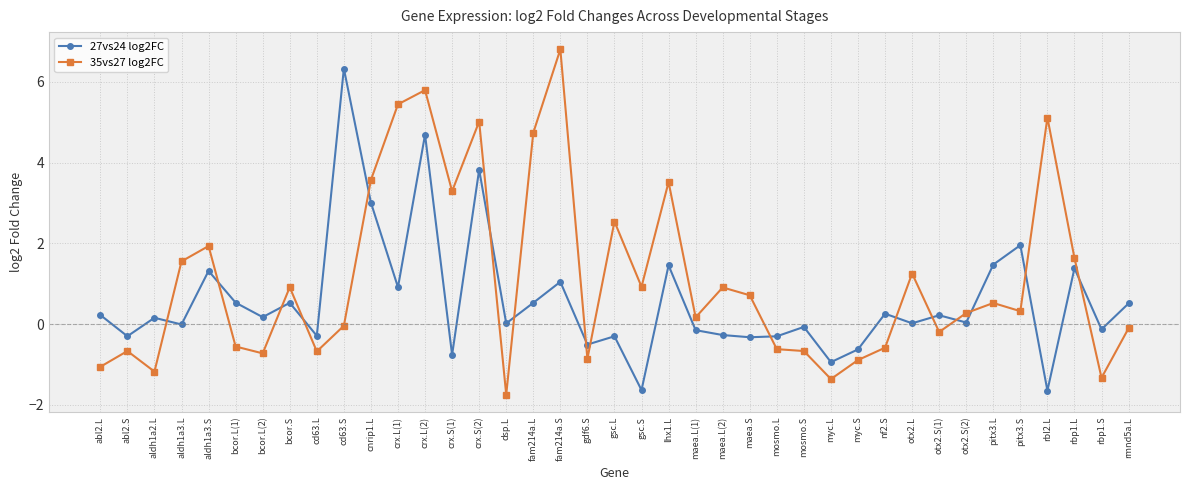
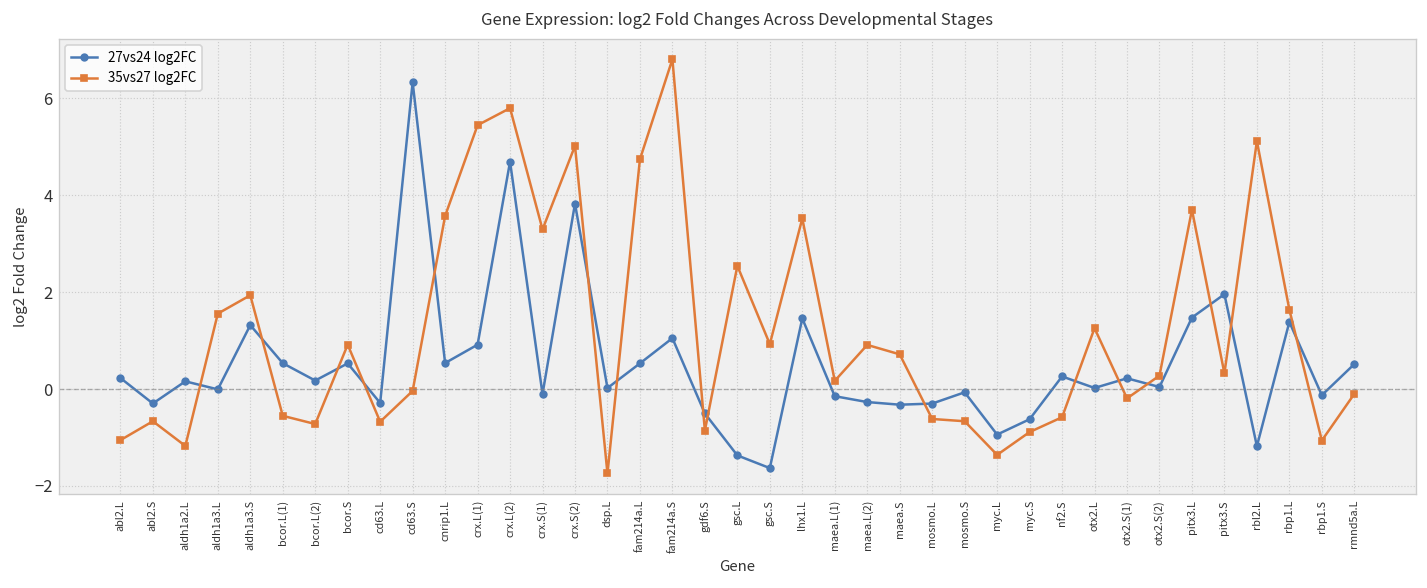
27vs24 log2FC, cnrip1.L: 3.0 -> 0.5
27vs24 log2FC, crx.S(1): -0.8 -> -0.1
27vs24 log2FC, gsc.L: -0.3 -> -1.4
35vs27 log2FC, pitx3.L: 0.5 -> 3.7
27vs24 log2FC, rbl2.L: -1.6 -> -1.2
35vs27 log2FC, rbp1.S: -1.3 -> -1.1
